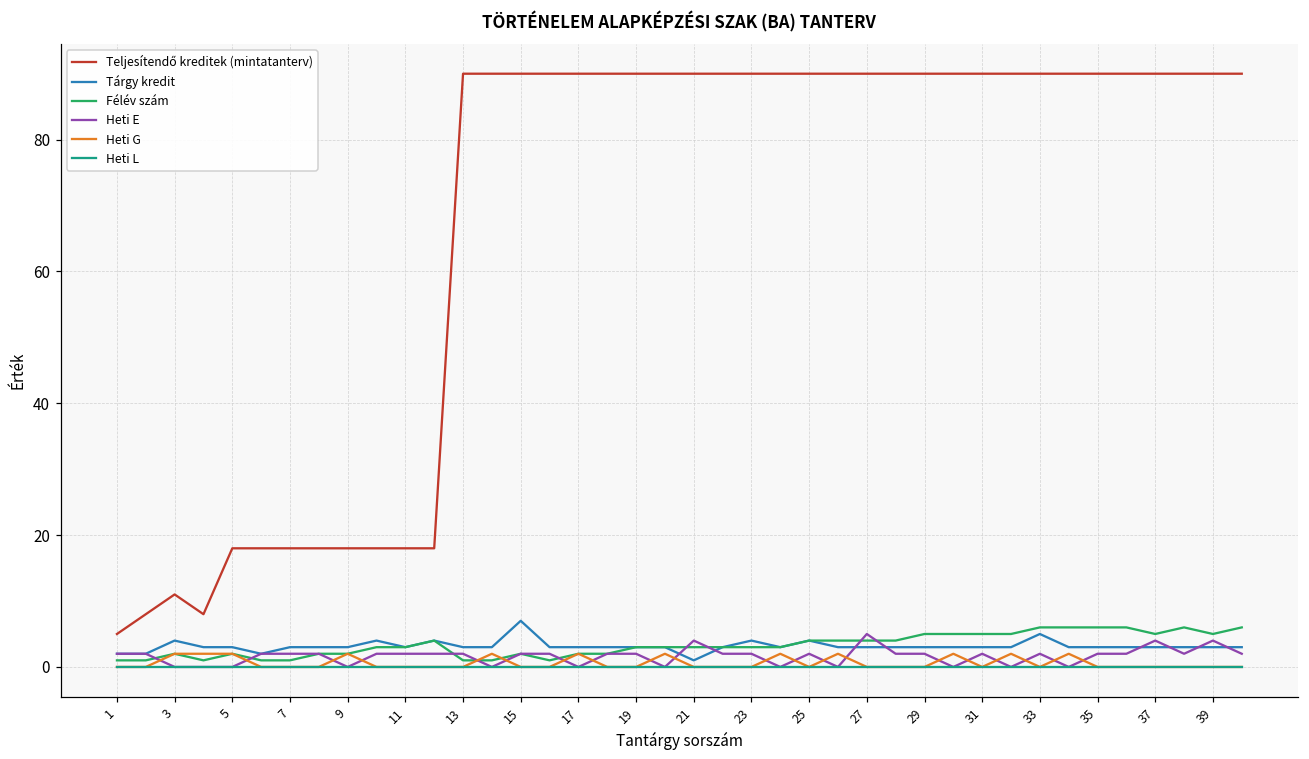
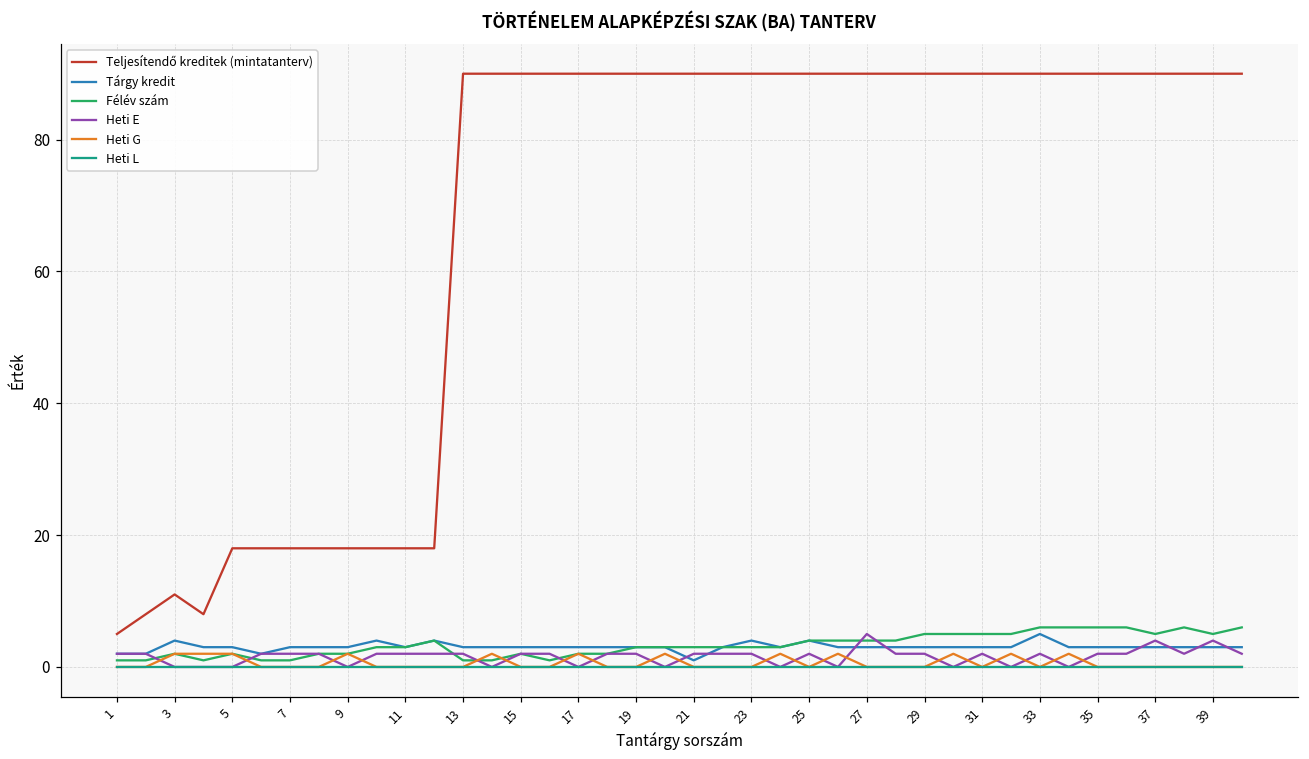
Tárgy kredit, 15: 7 -> 3
Heti E, 21: 4 -> 2
